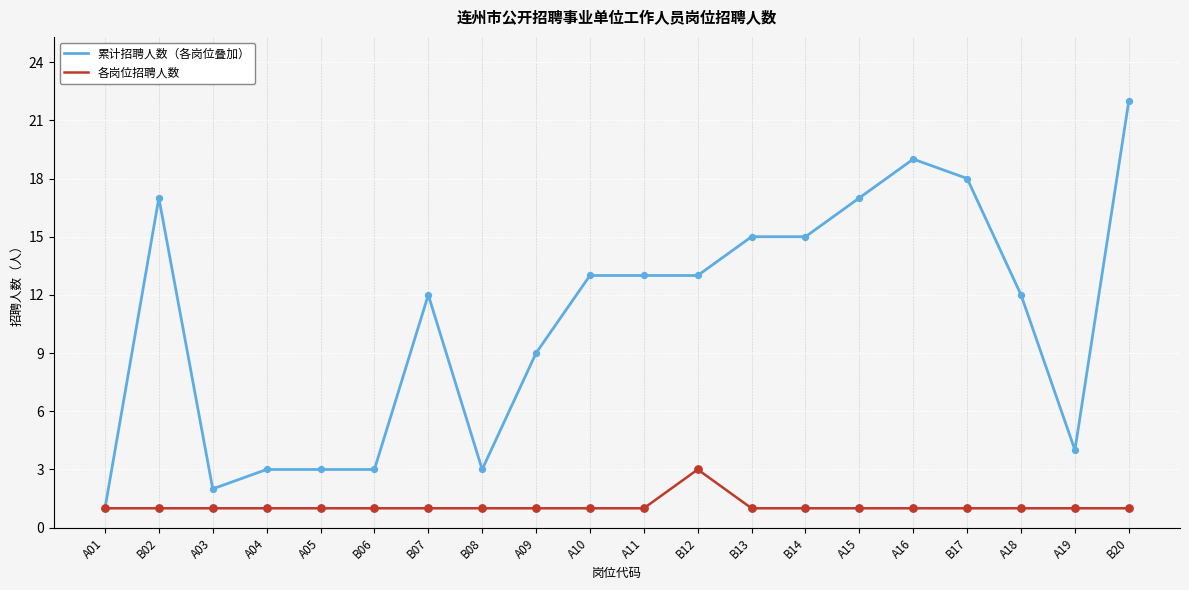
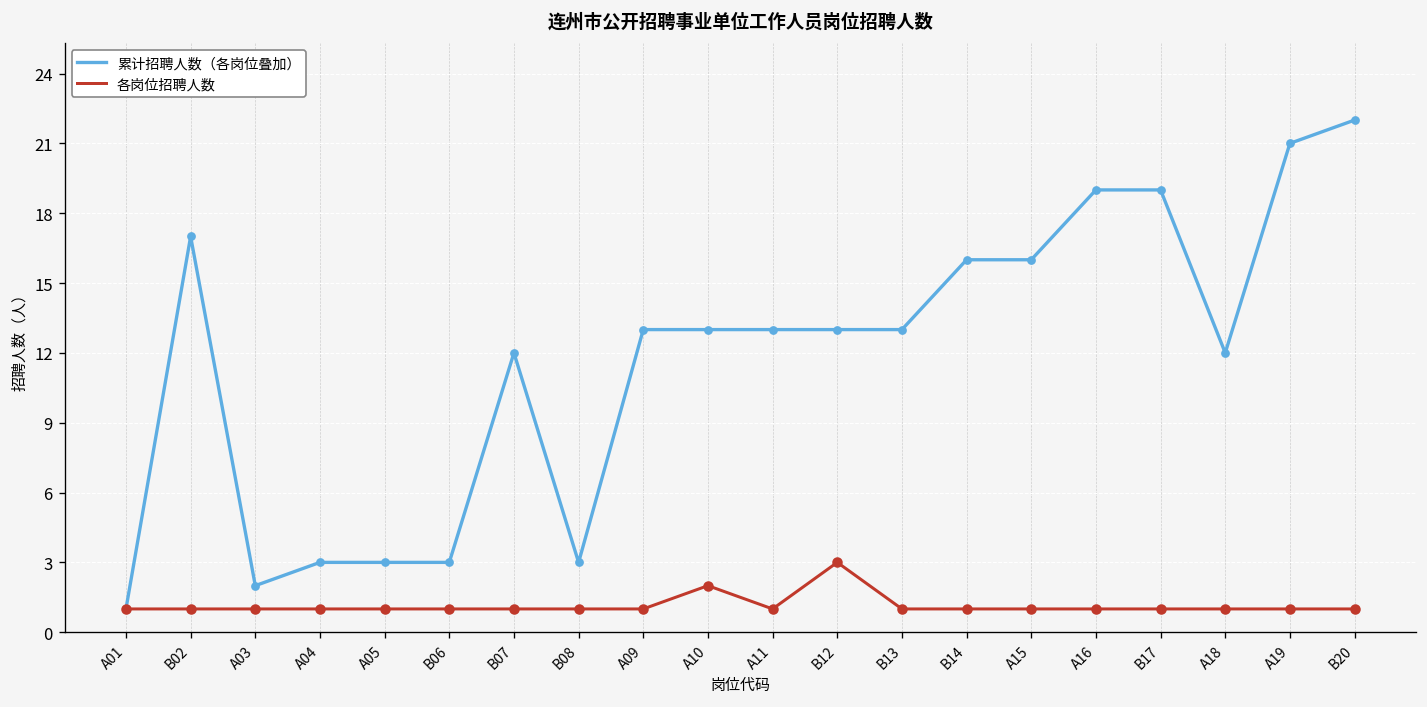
累计招聘人数（各岗位叠加）, A09: 9 -> 13
各岗位招聘人数, A10: 1 -> 2
累计招聘人数（各岗位叠加）, B13: 15 -> 13
累计招聘人数（各岗位叠加）, B14: 15 -> 16
累计招聘人数（各岗位叠加）, A15: 17 -> 16
累计招聘人数（各岗位叠加）, B17: 18 -> 19
累计招聘人数（各岗位叠加）, A19: 4 -> 21
